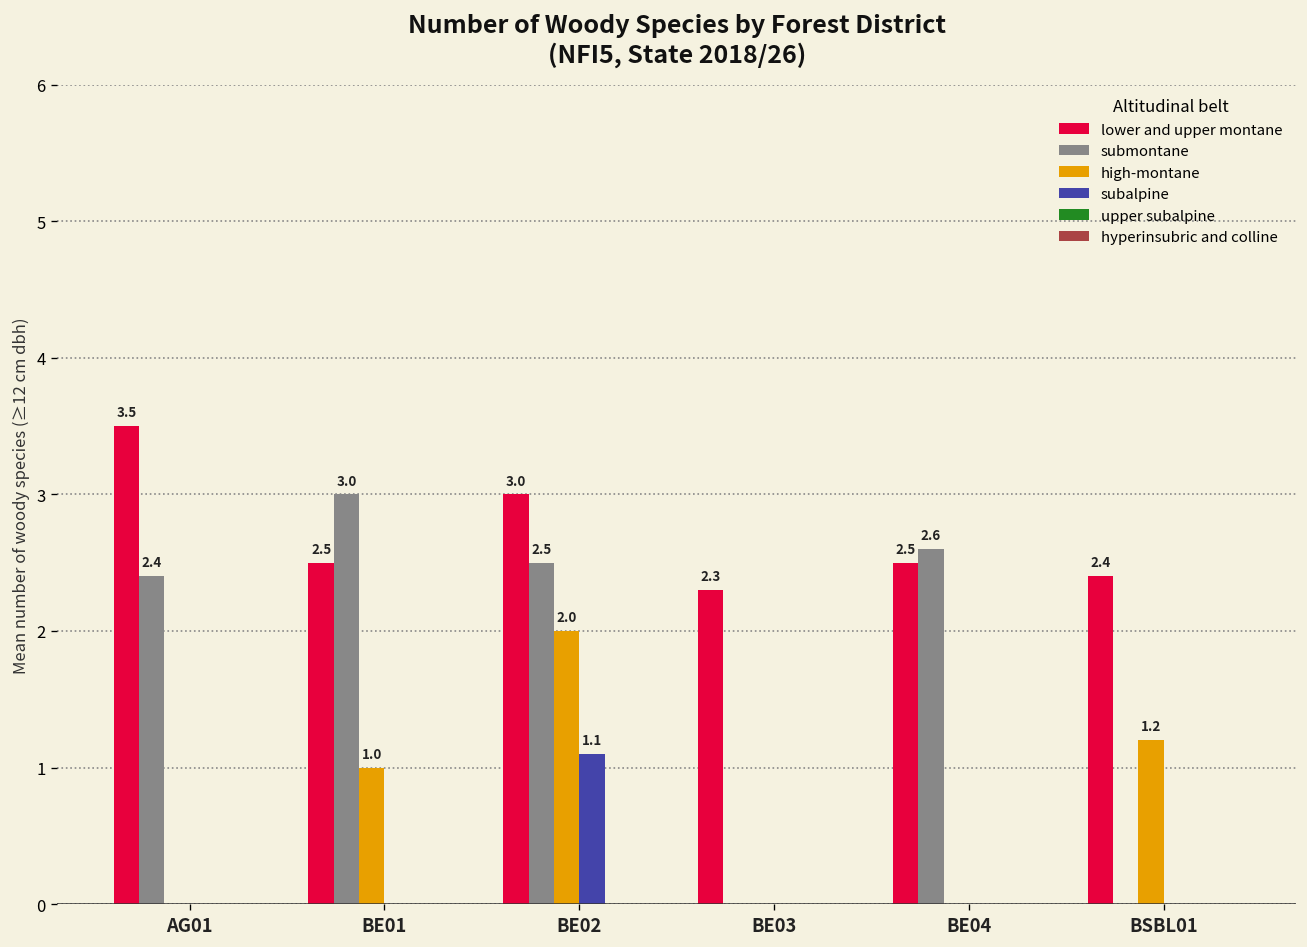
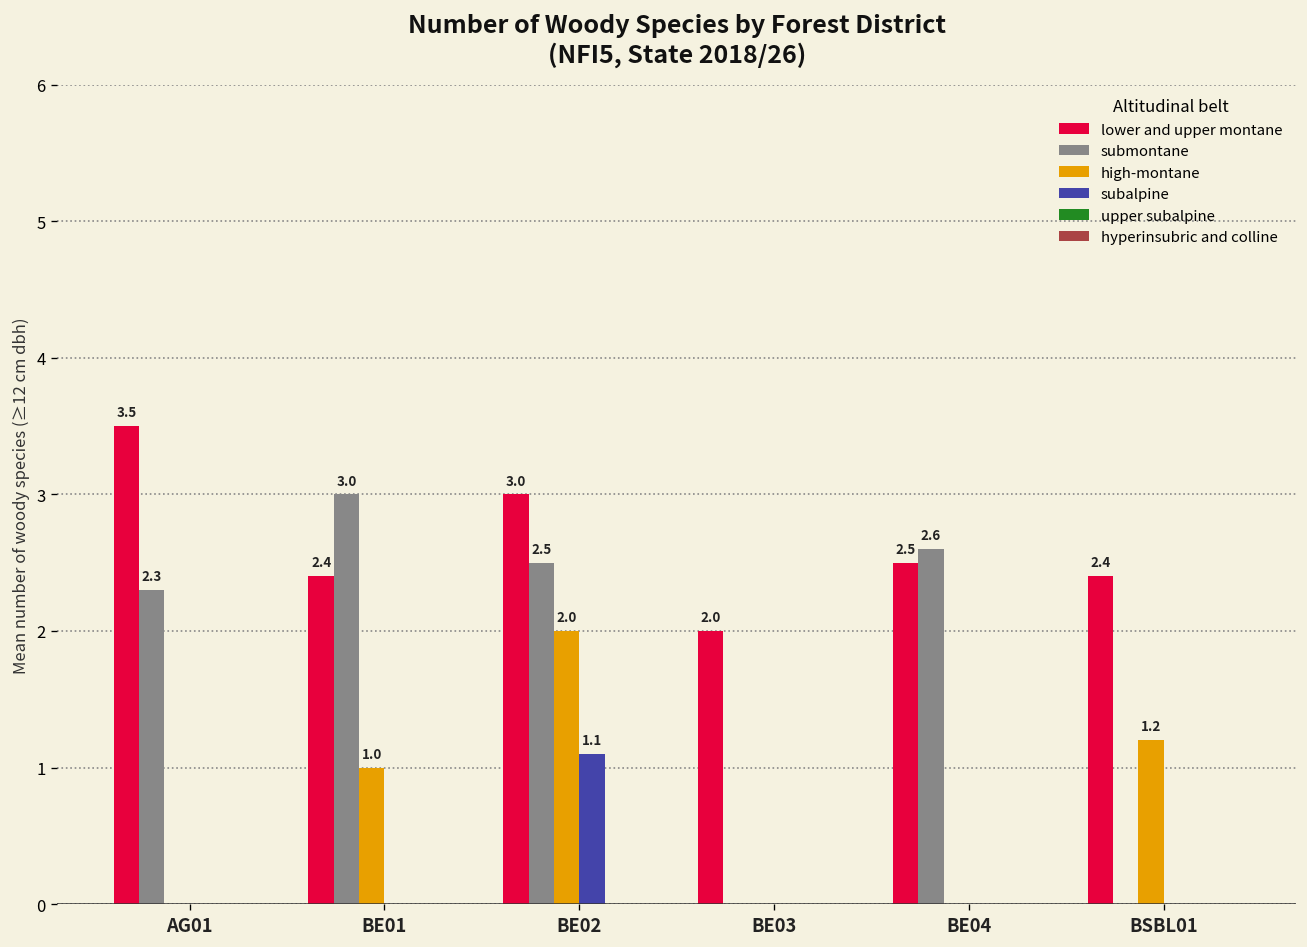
submontane, AG01: 2.4 -> 2.3
lower and upper montane, BE01: 2.5 -> 2.4
lower and upper montane, BE03: 2.3 -> 2.0
